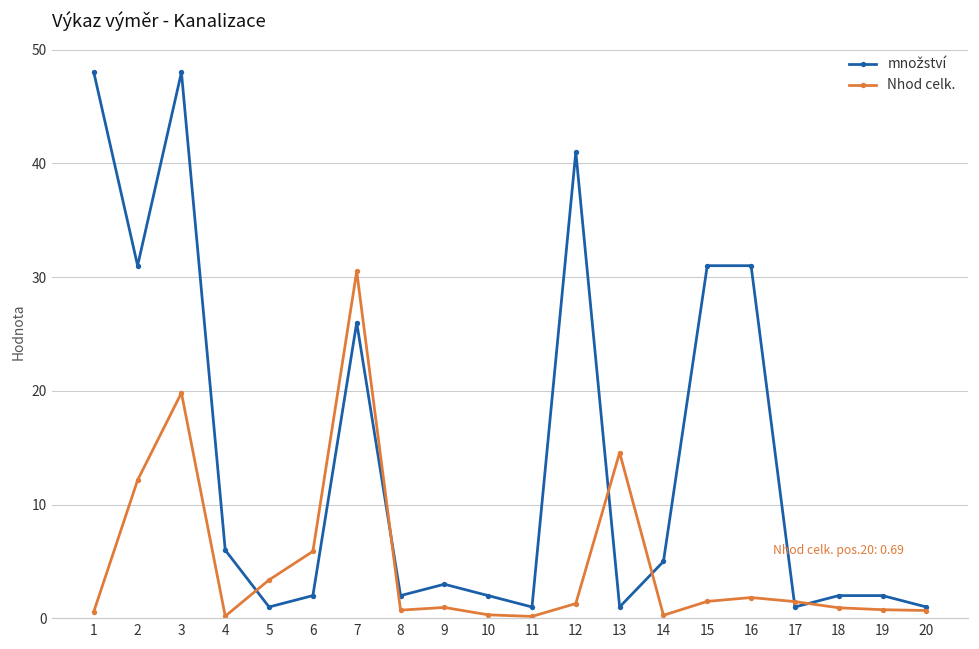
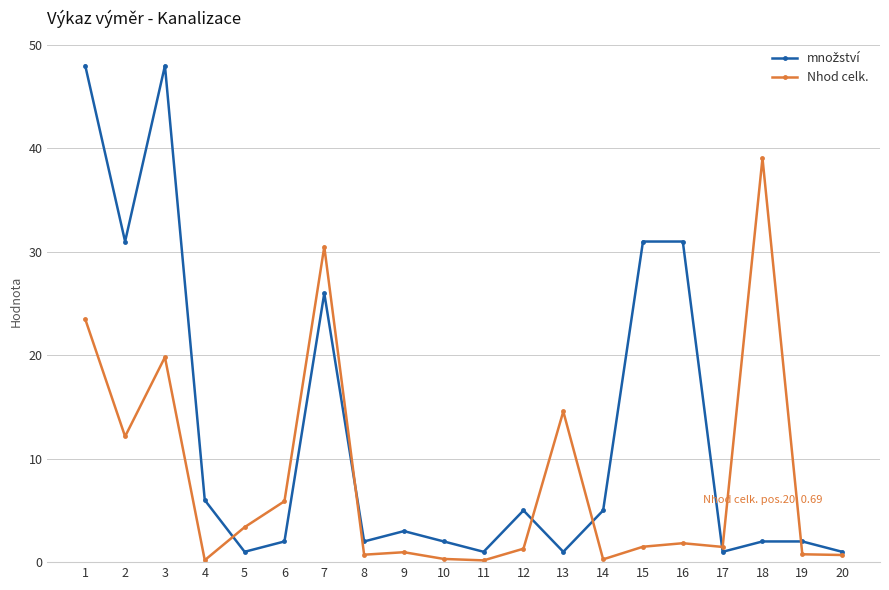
Nhod celk., 1: 0.6 -> 23.5
množství, 12: 41 -> 5
Nhod celk., 18: 0.9 -> 39.1
